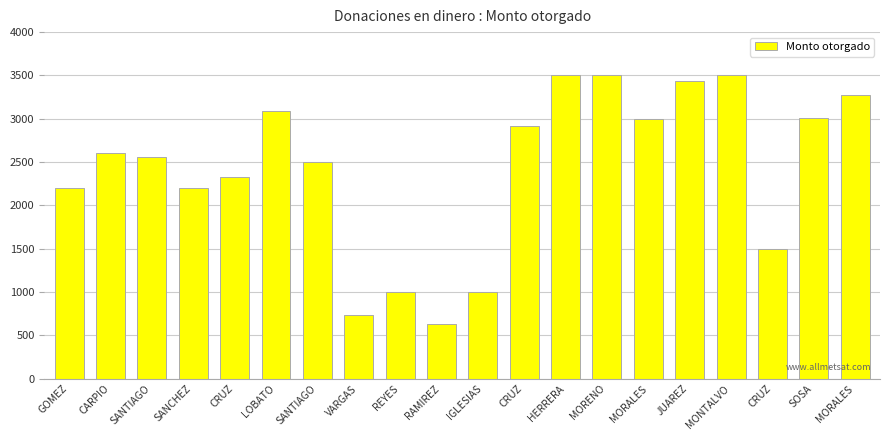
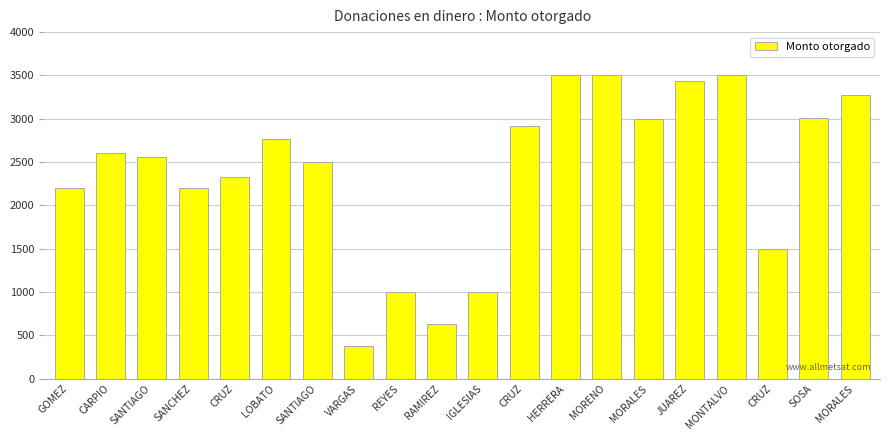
LOBATO: 3100 -> 2800
VARGAS: 700 -> 400
